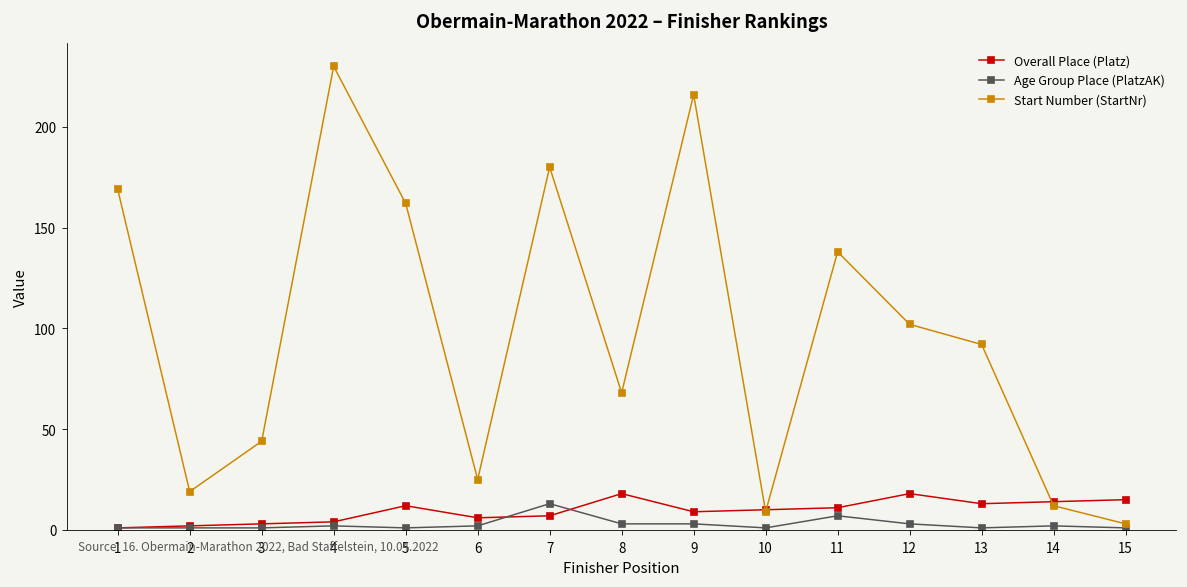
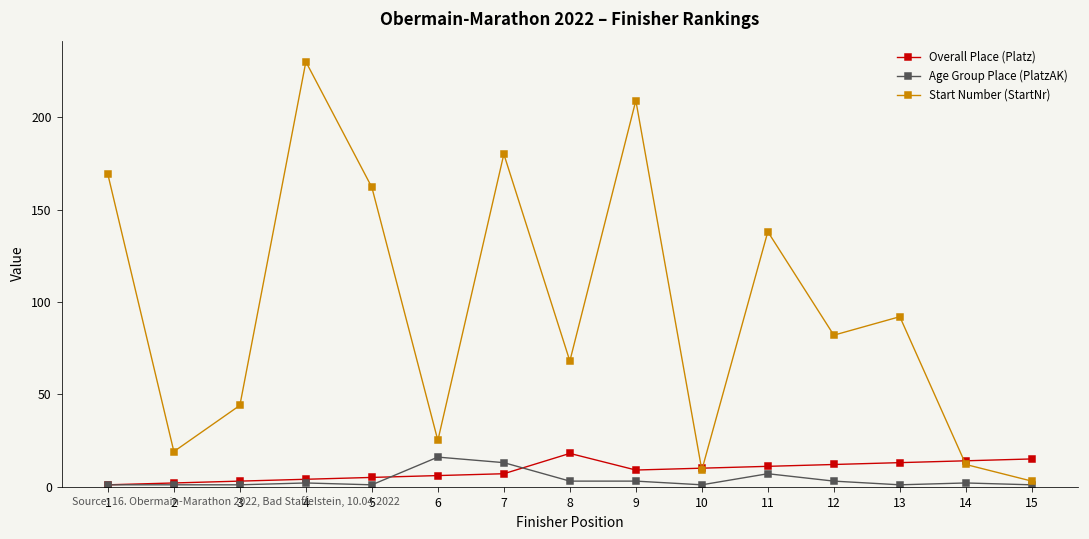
Overall Place (Platz), 5: 12 -> 5
Age Group Place (PlatzAK), 6: 2 -> 16
Start Number (StartNr), 9: 216 -> 209
Overall Place (Platz), 12: 18 -> 12
Start Number (StartNr), 12: 102 -> 82
